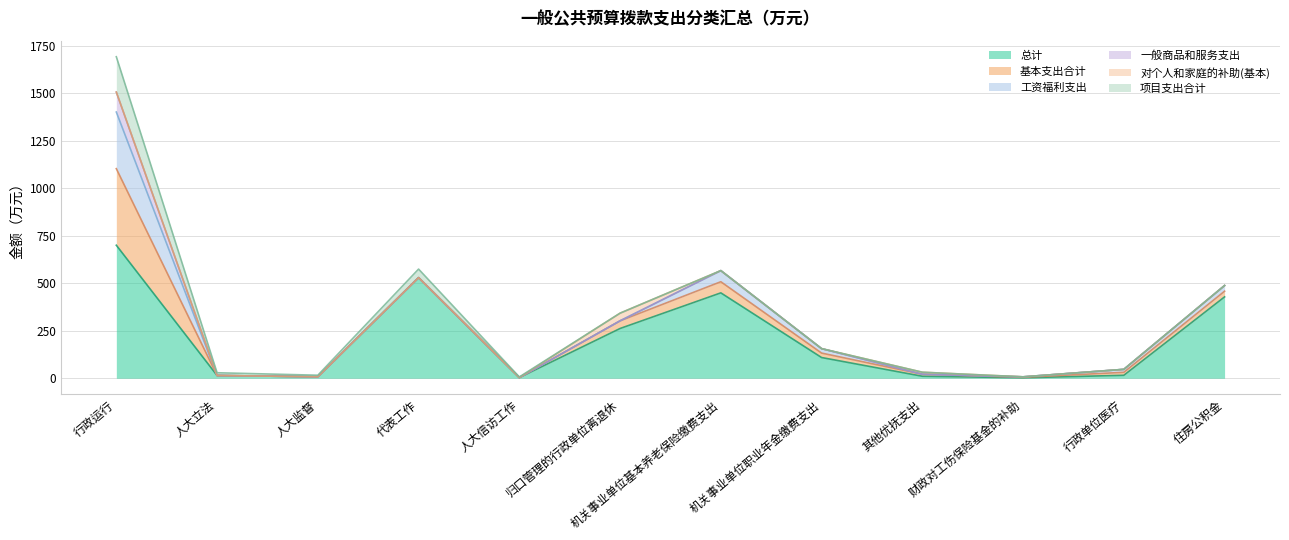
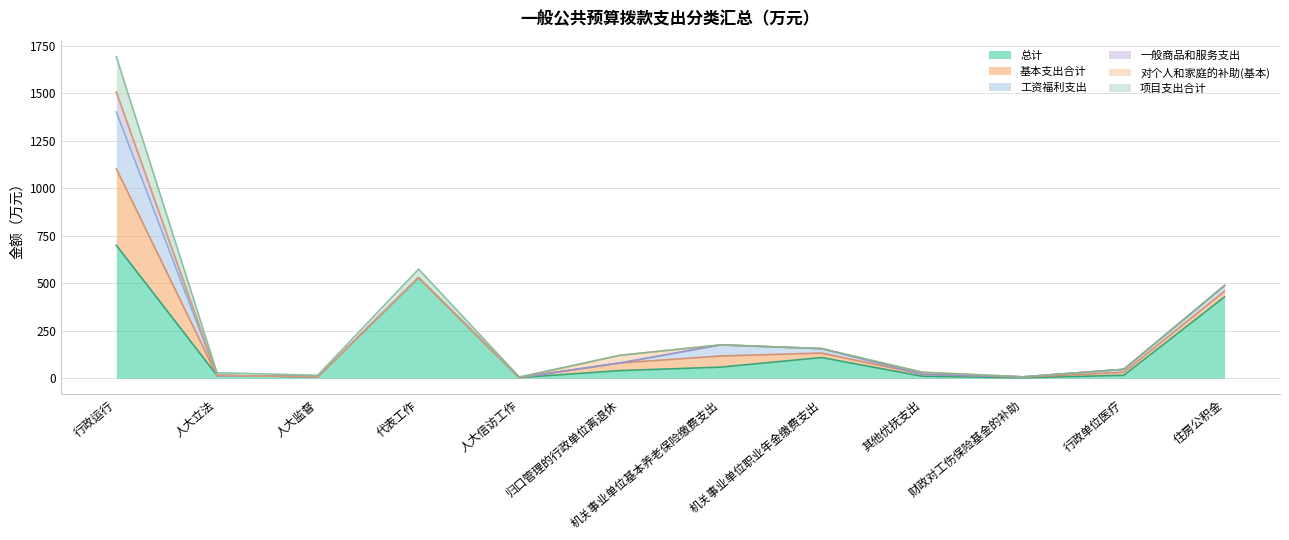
总计, 归口管理的行政单位离退休: 260 -> 40
总计, 机关事业单位基本养老保险缴费支出: 450 -> 60
